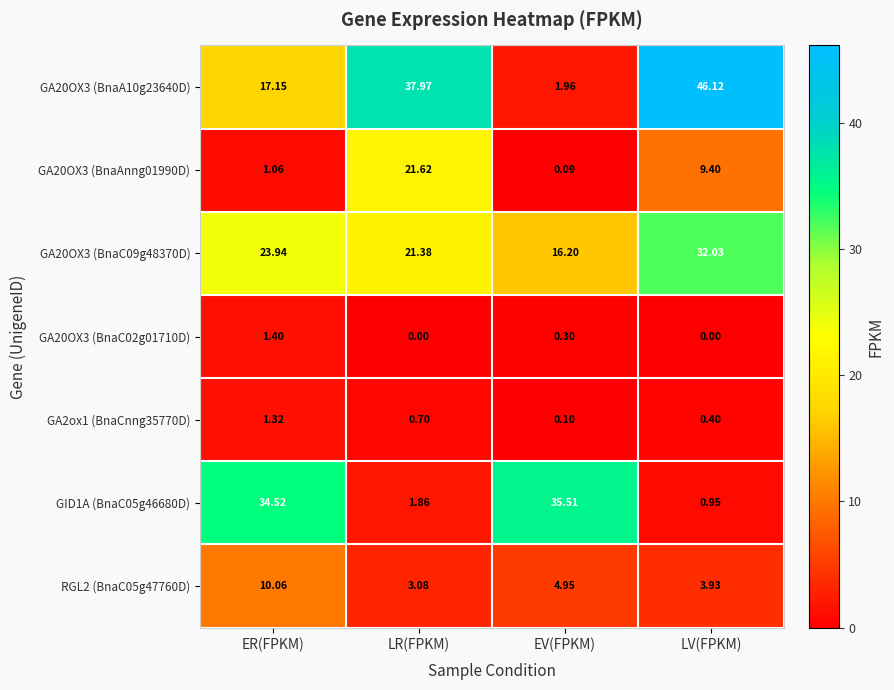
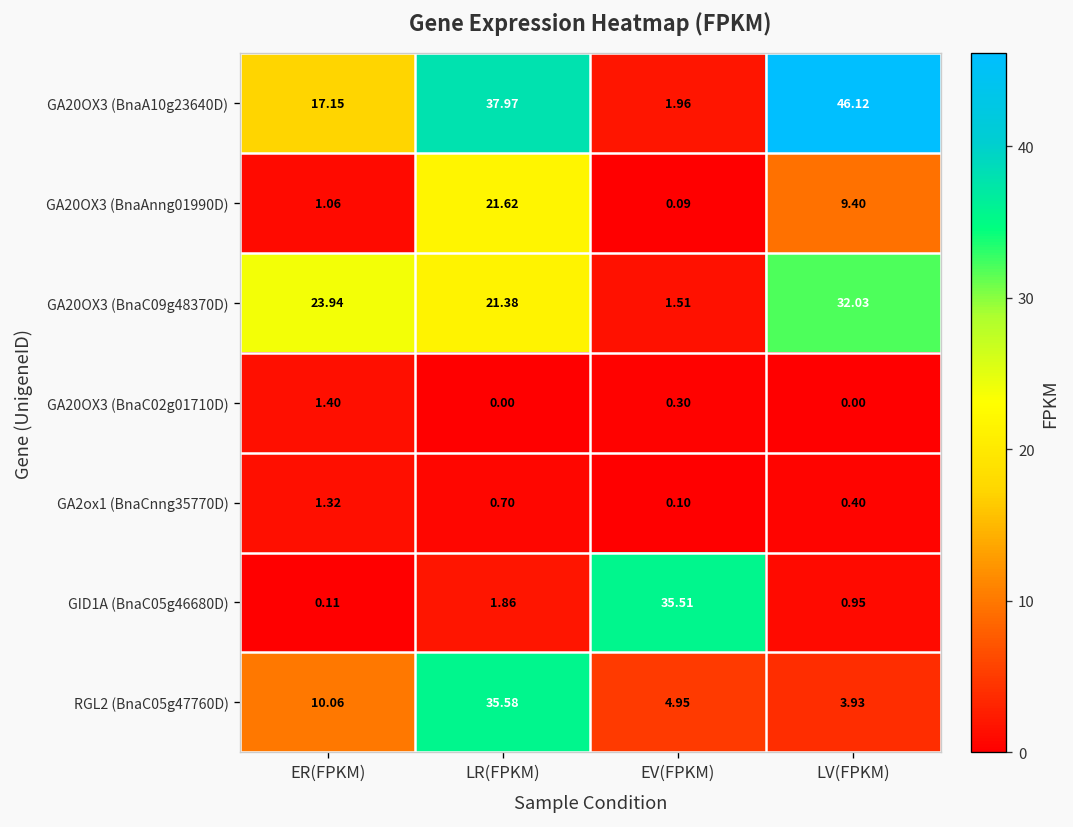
GA20OX3 (BnaC09g48370D), EV(FPKM): 16.20 -> 1.51
GID1A (BnaC05g46680D), ER(FPKM): 34.52 -> 0.11
RGL2 (BnaC05g47760D), LR(FPKM): 3.08 -> 35.58
